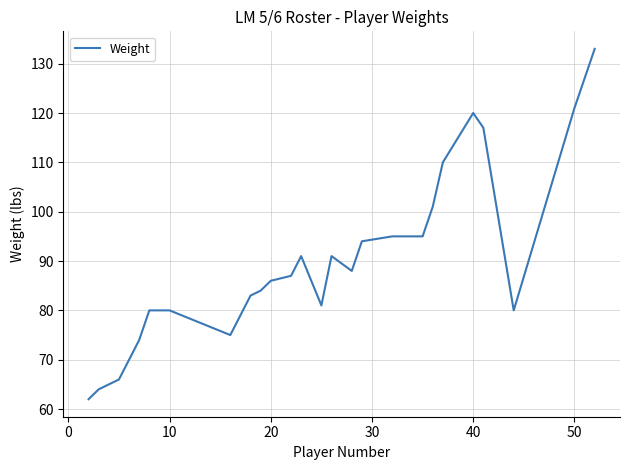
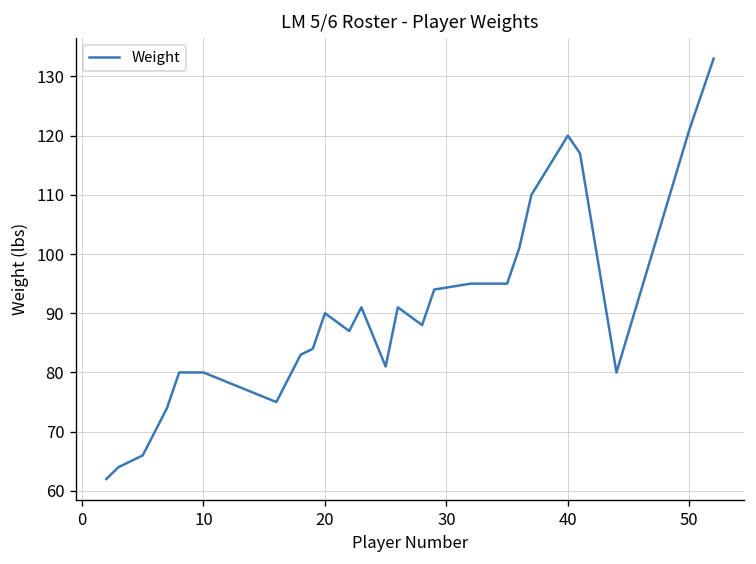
20: 86 -> 90
